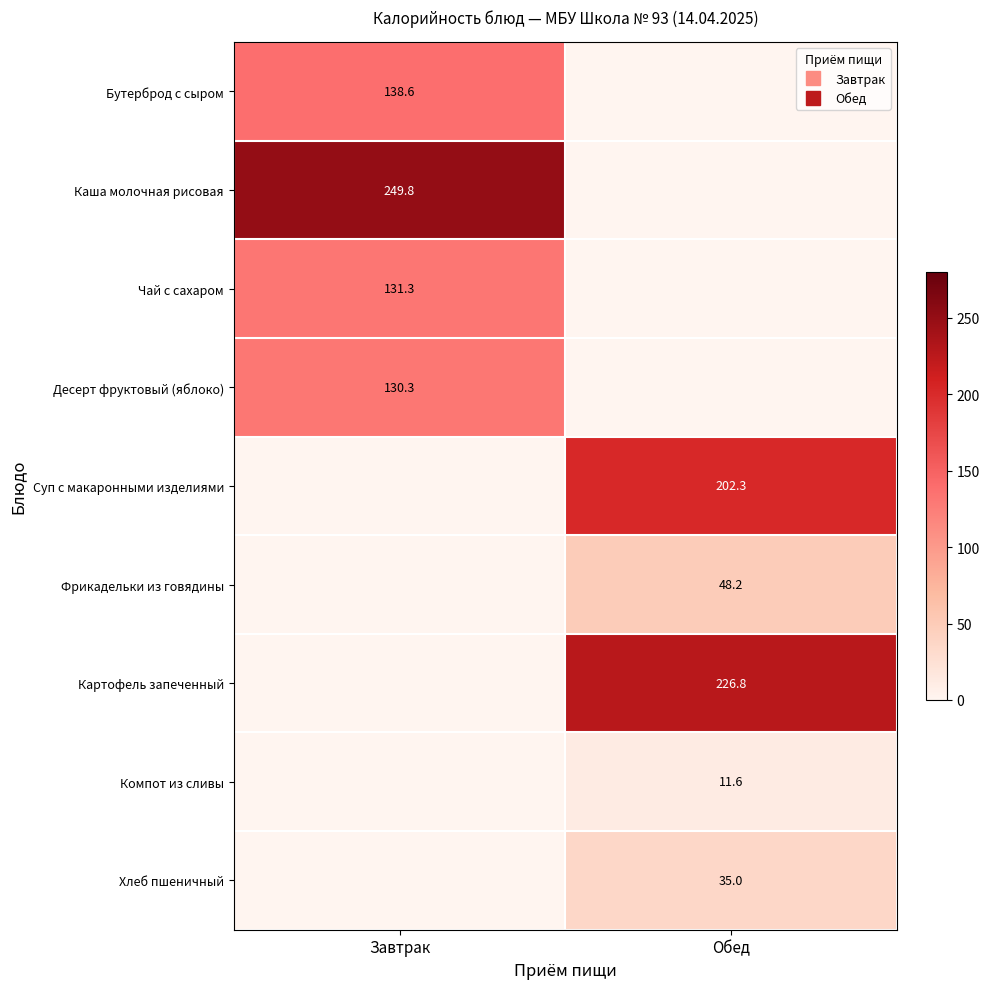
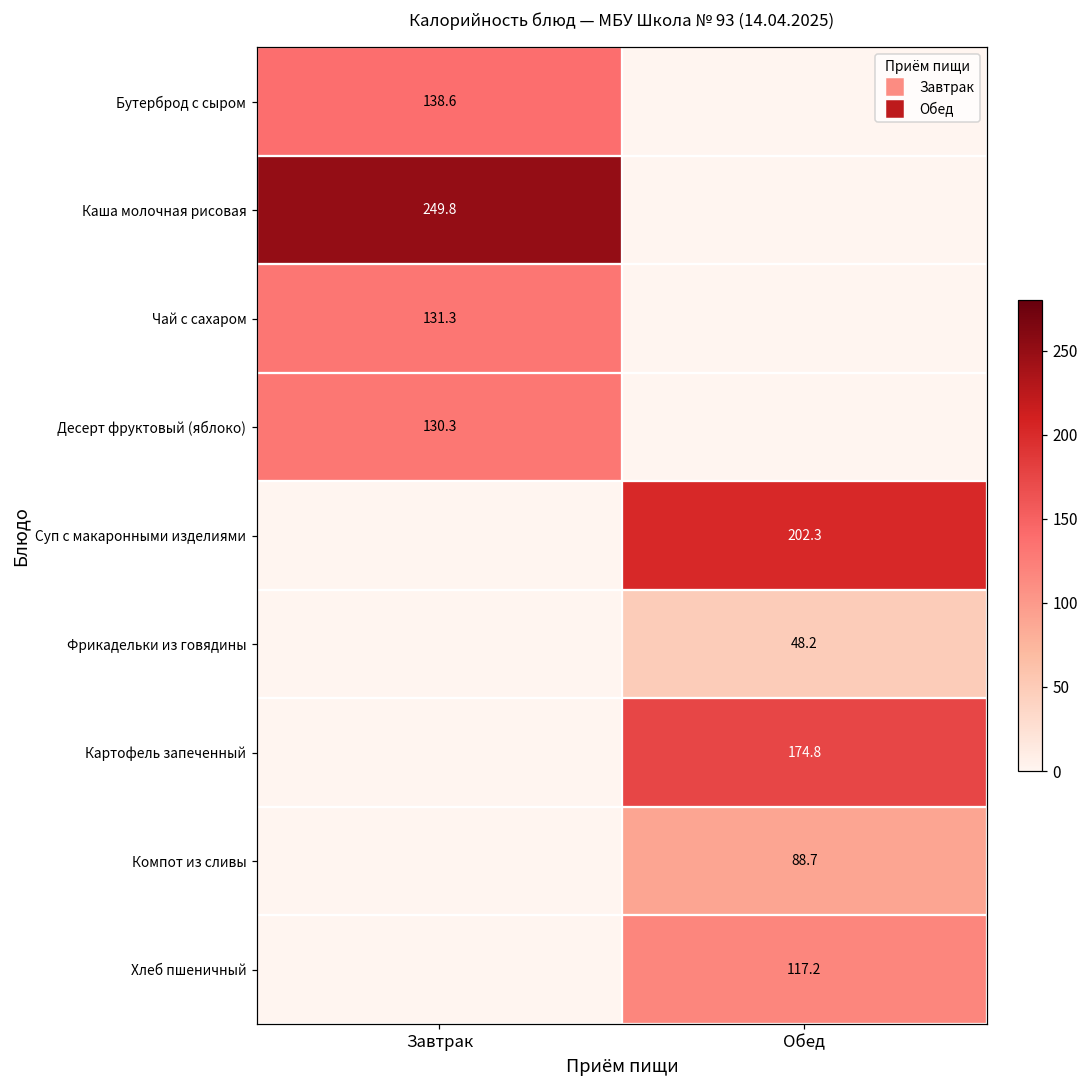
Картофель запеченный, Обед: 226.8 -> 174.8
Компот из сливы, Обед: 11.6 -> 88.7
Хлеб пшеничный, Обед: 35.0 -> 117.2
